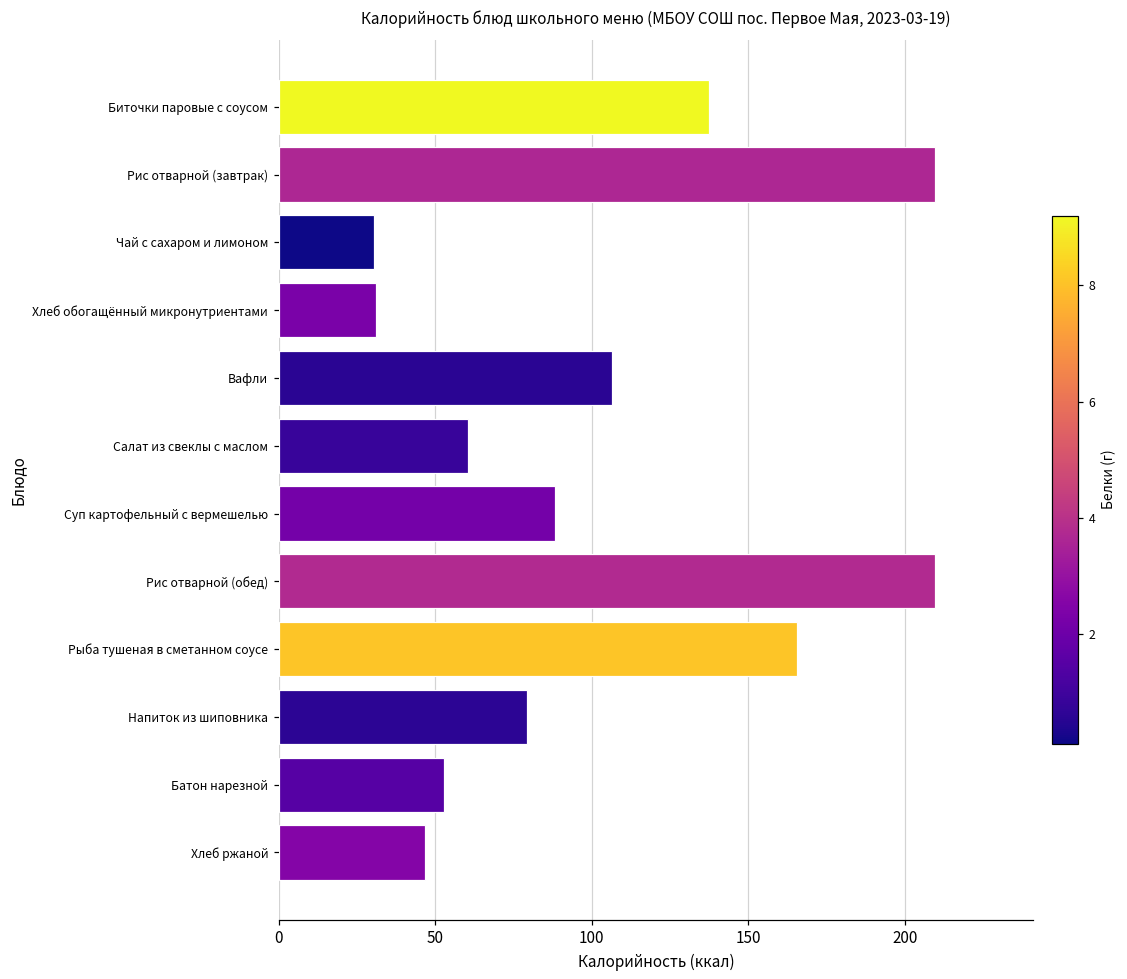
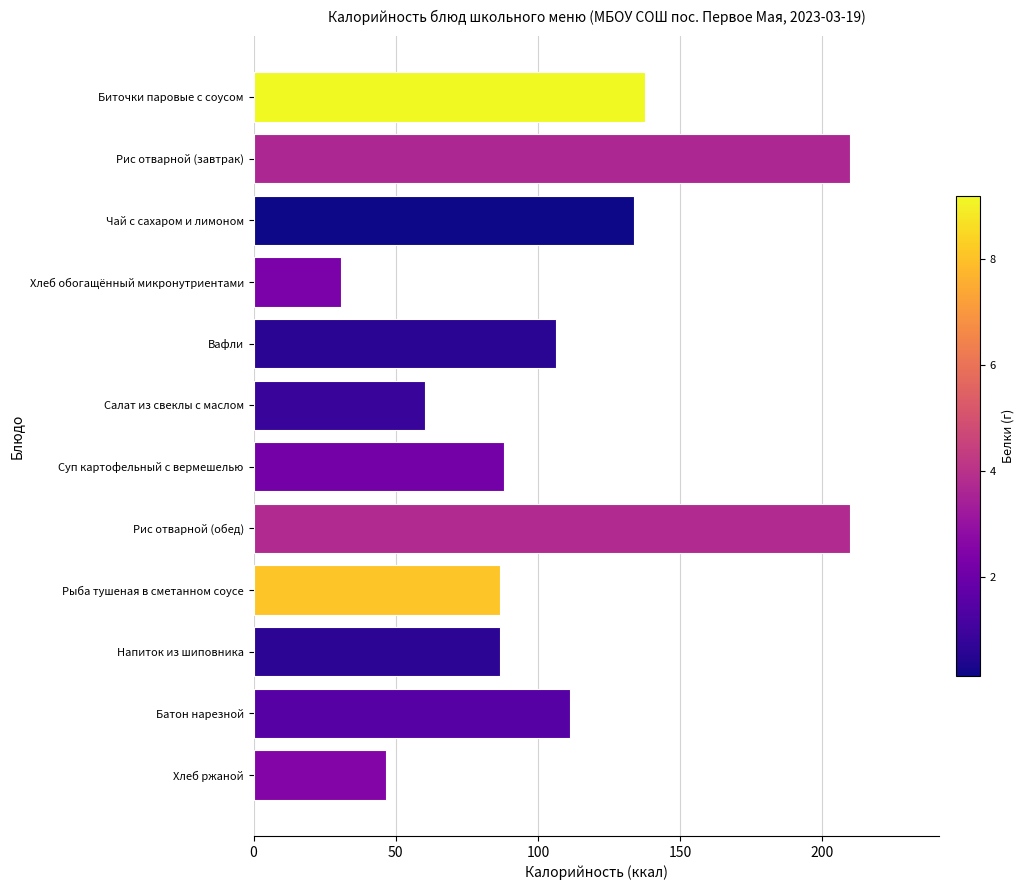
Чай с сахаром и лимоном: 30 -> 134
Рыба тушеная в сметанном соусе: 166 -> 87
Напиток из шиповника: 79 -> 87
Батон нарезной: 53 -> 111
